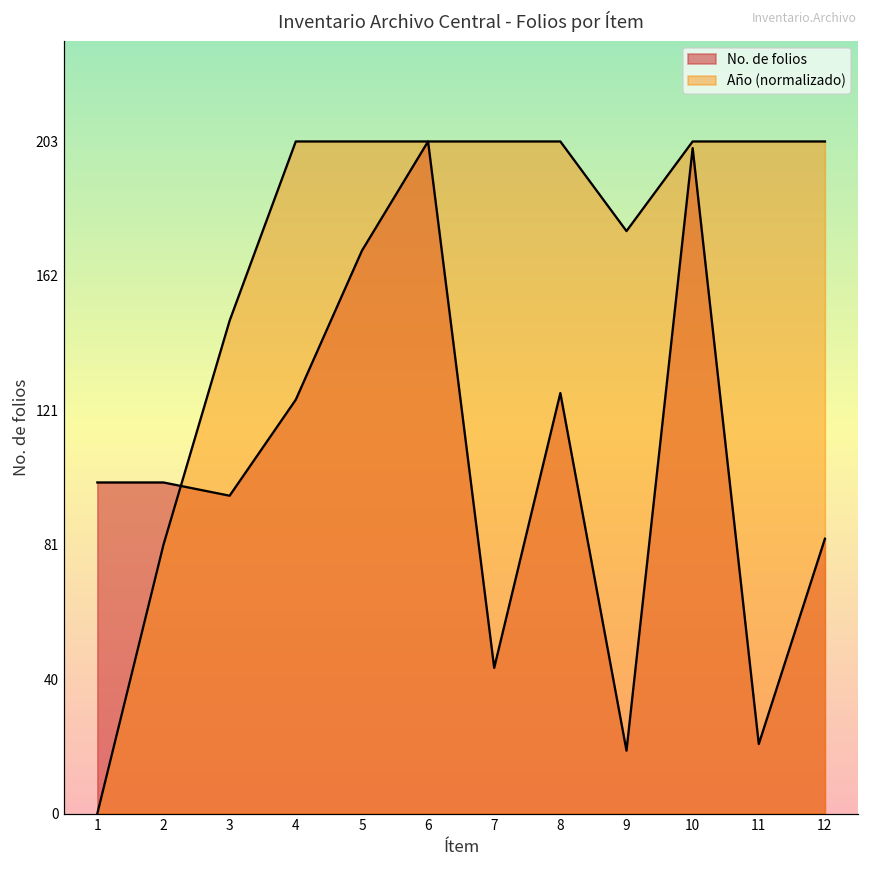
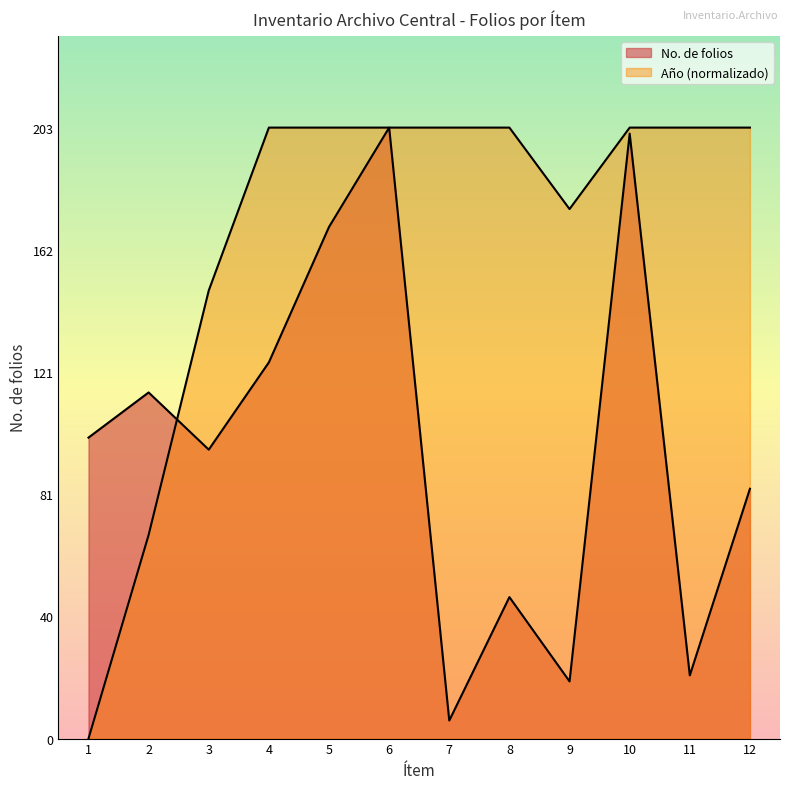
No. de folios, 2: 100 -> 115
Año (normalizado), 2: 81 -> 68
No. de folios, 7: 44 -> 6
No. de folios, 8: 127 -> 47
